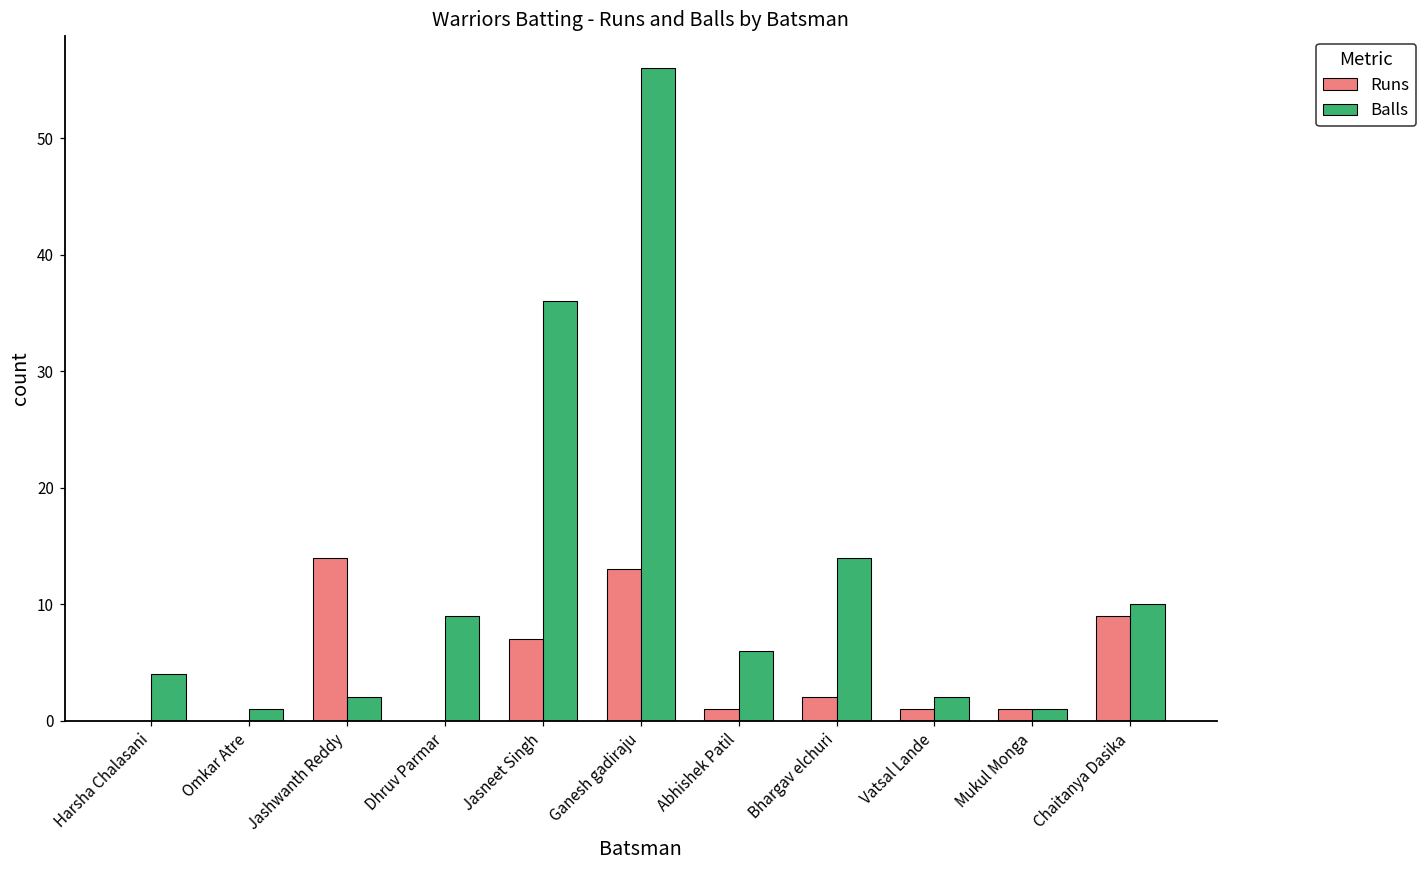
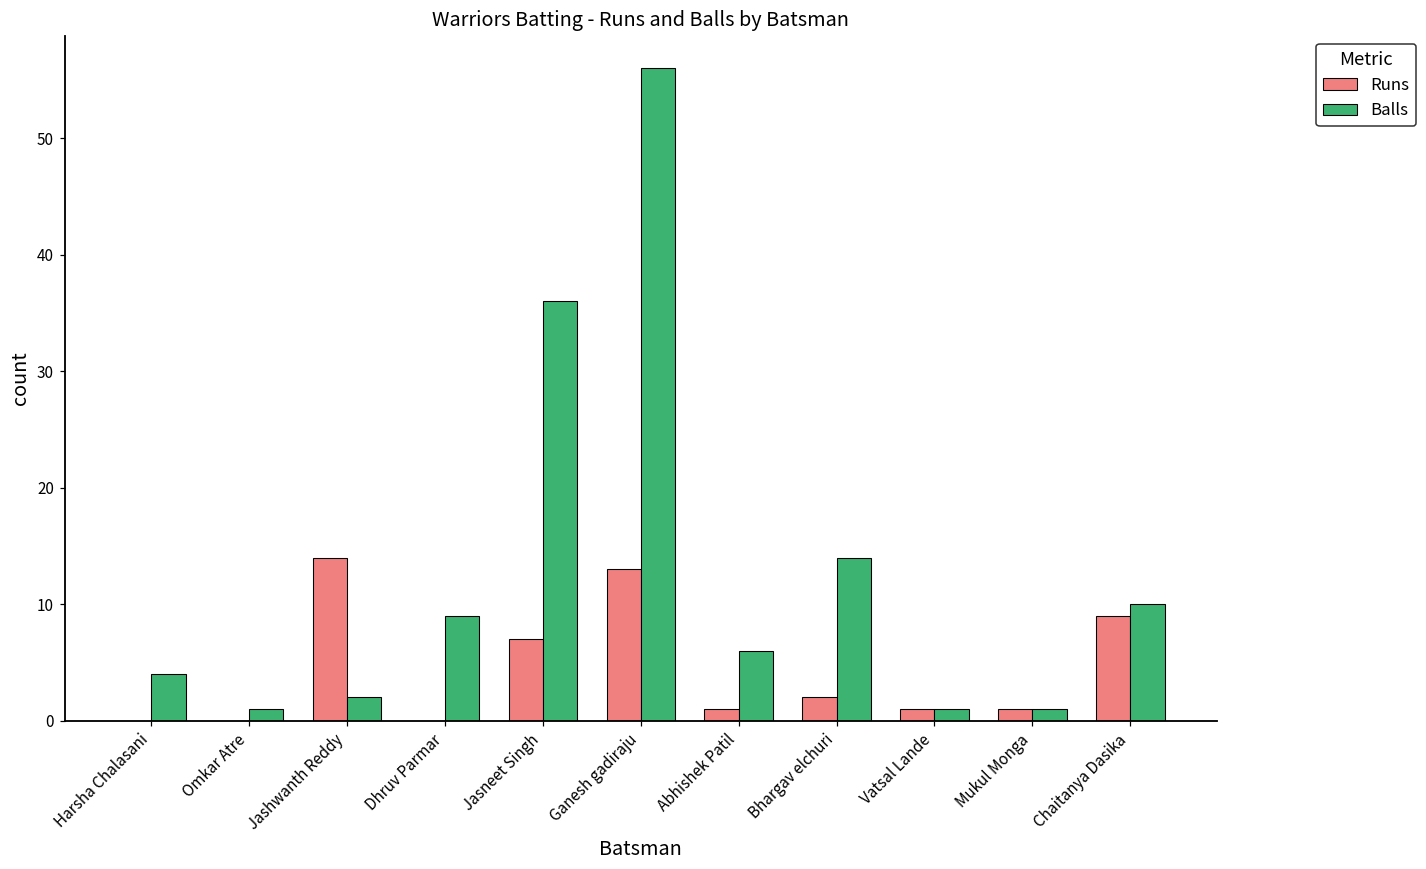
Balls, Vatsal Lande: 2 -> 1
